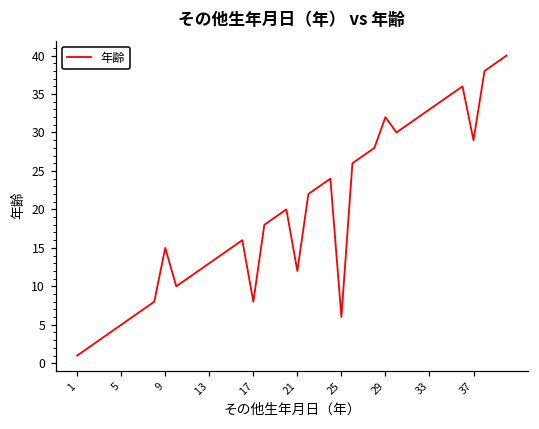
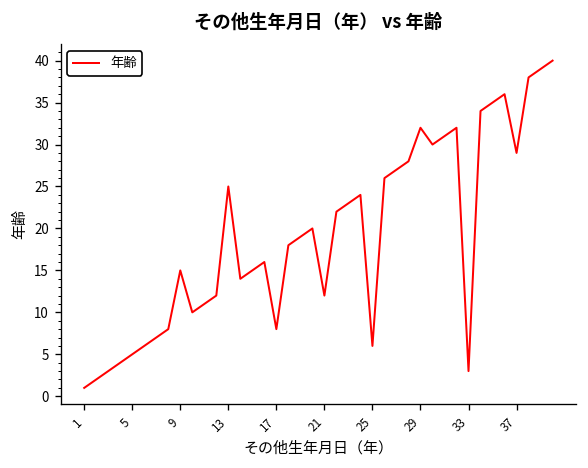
13: 13 -> 25
33: 33 -> 3
